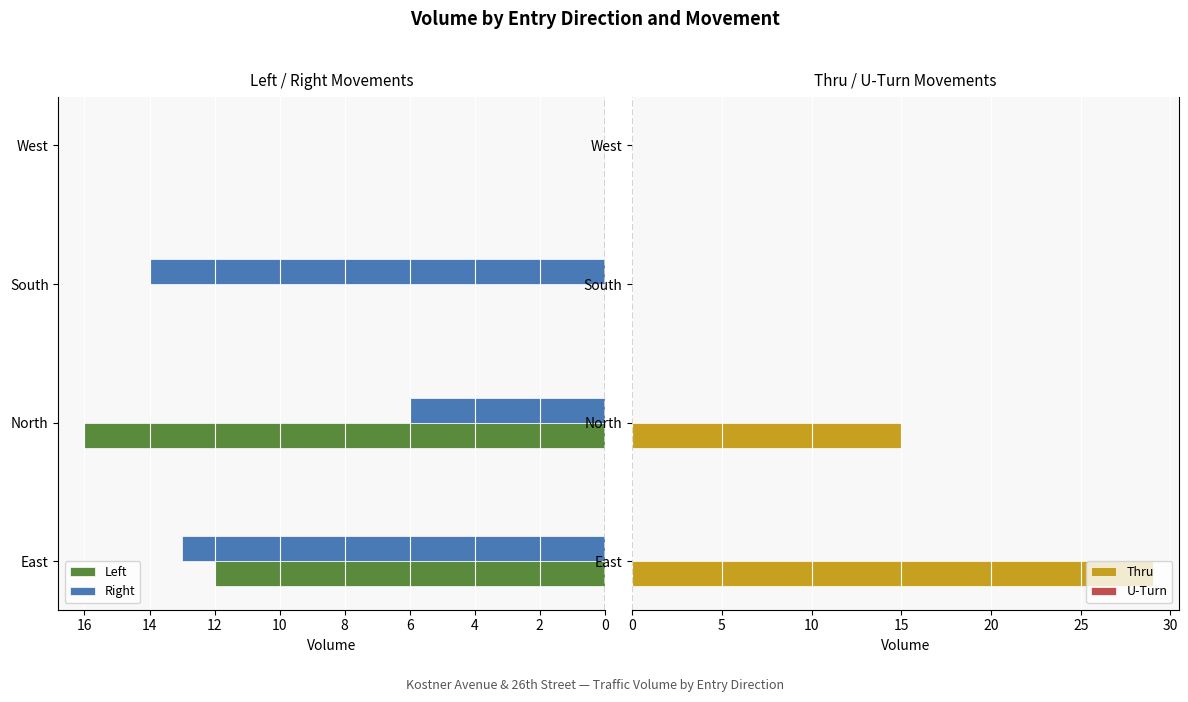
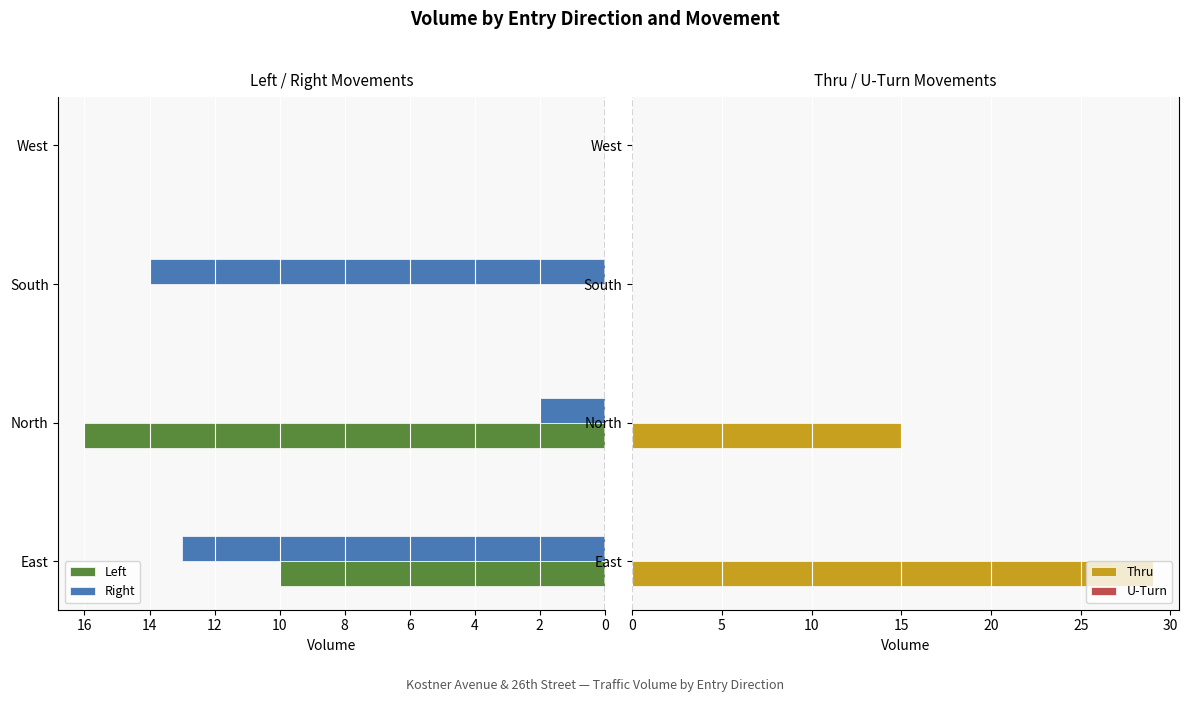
Left / Right Movements, Right, North: 6 -> 2
Left / Right Movements, Left, East: 12 -> 10
